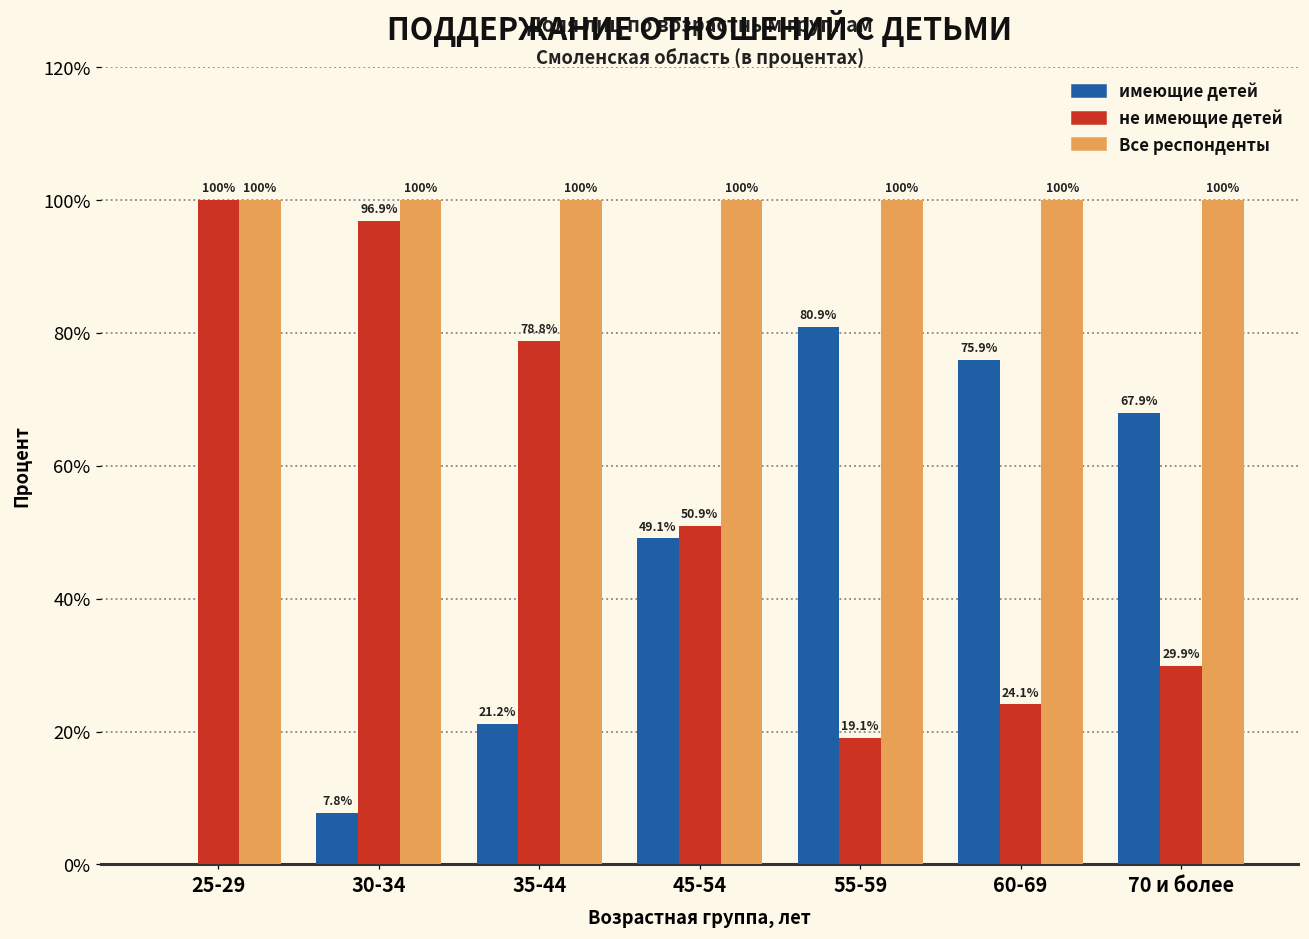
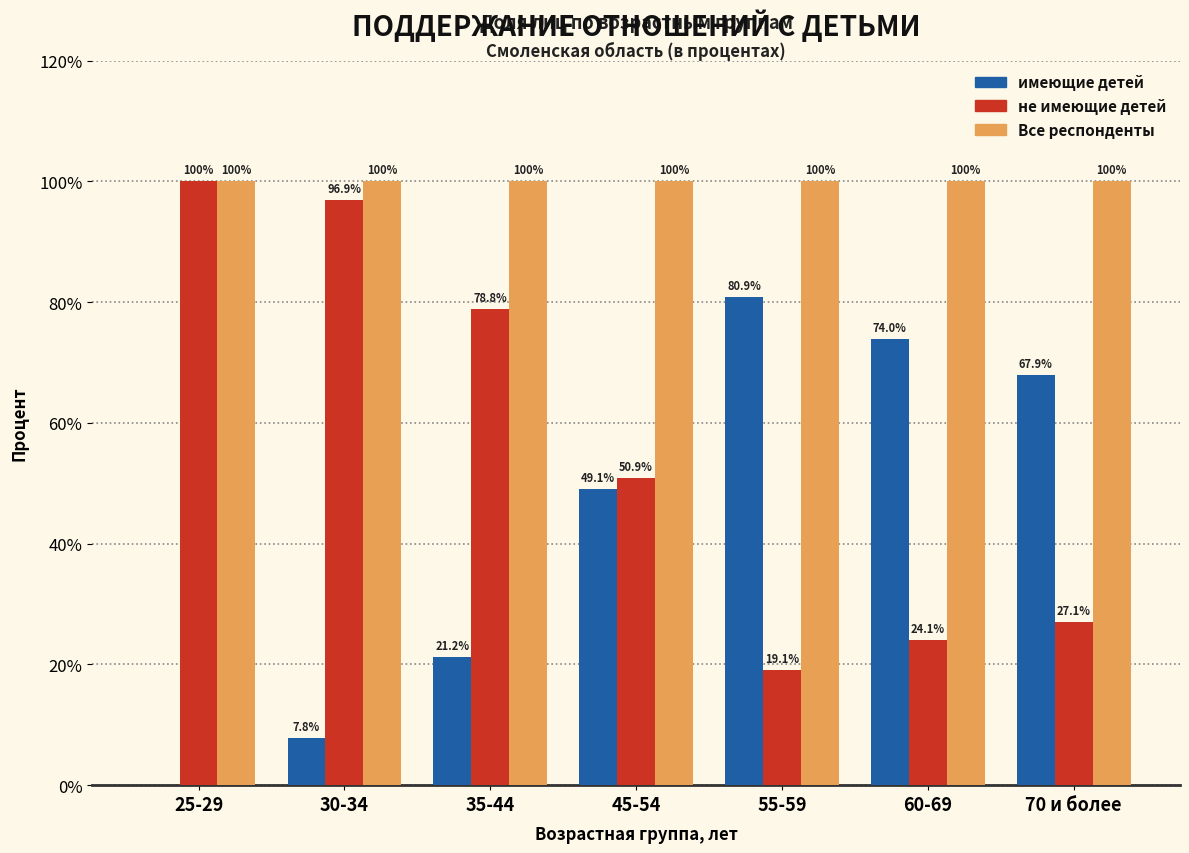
имеющие детей, 60-69: 75.9% -> 74.0%
не имеющие детей, 70 и более: 29.9% -> 27.1%
